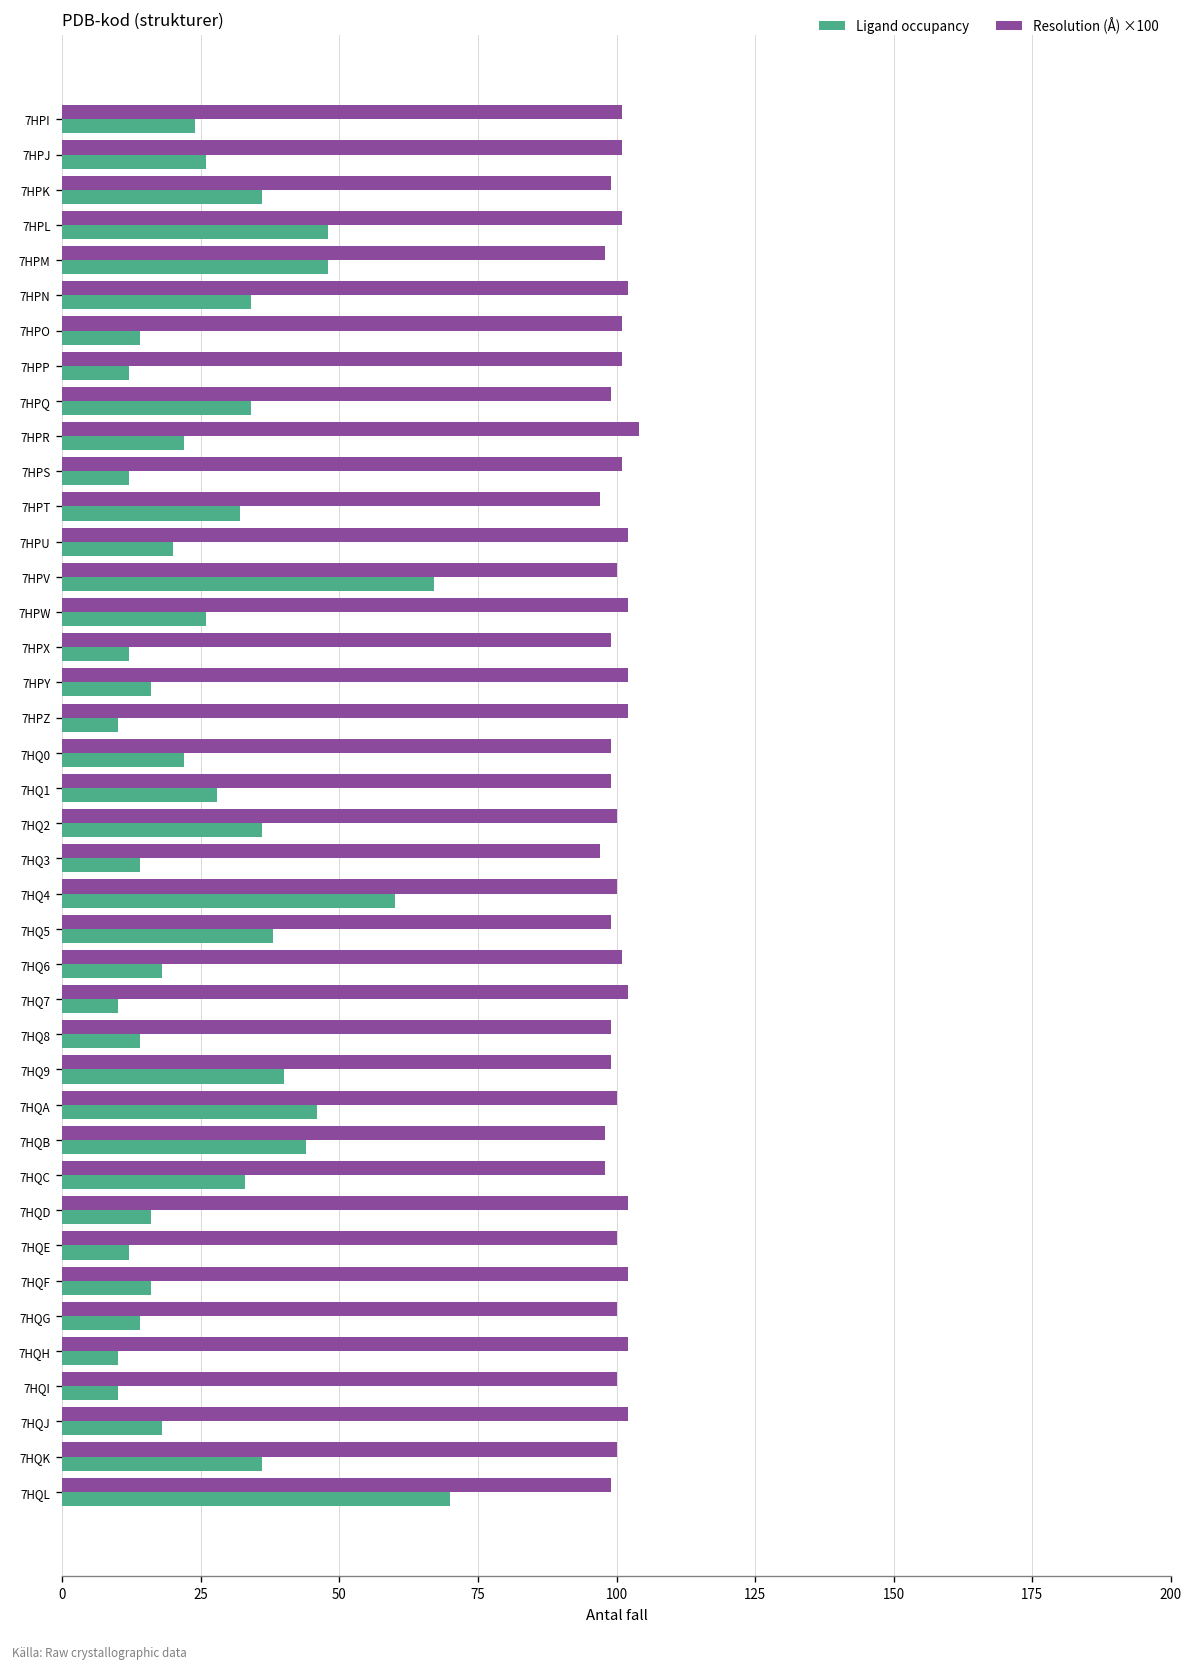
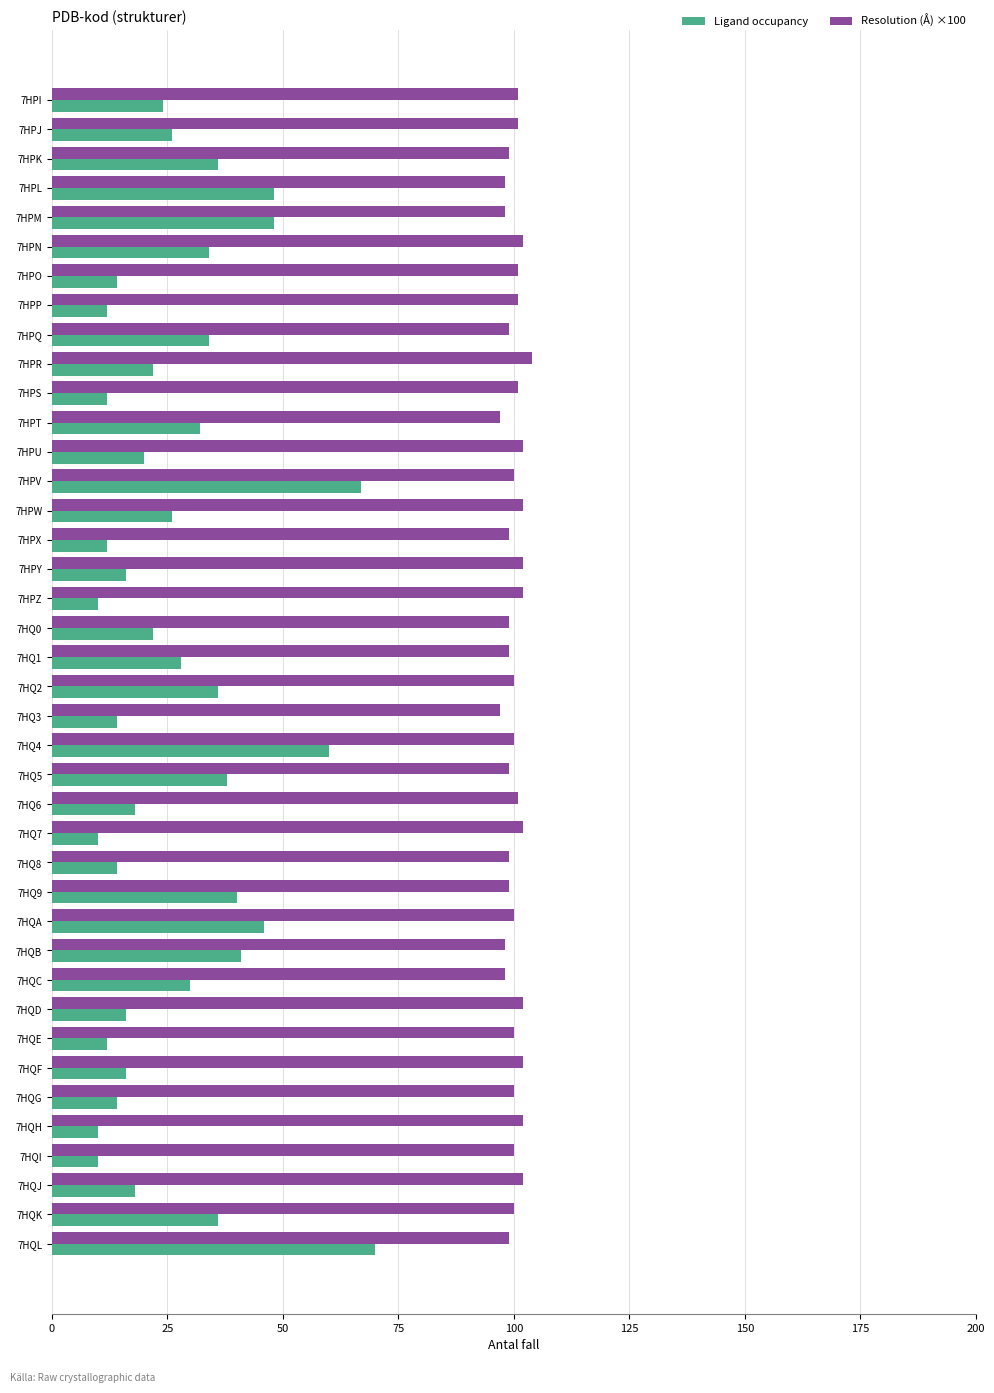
Resolution (Å) ×100, 7HPL: 101 -> 98
Ligand occupancy, 7HQB: 44 -> 41
Ligand occupancy, 7HQC: 33 -> 30
